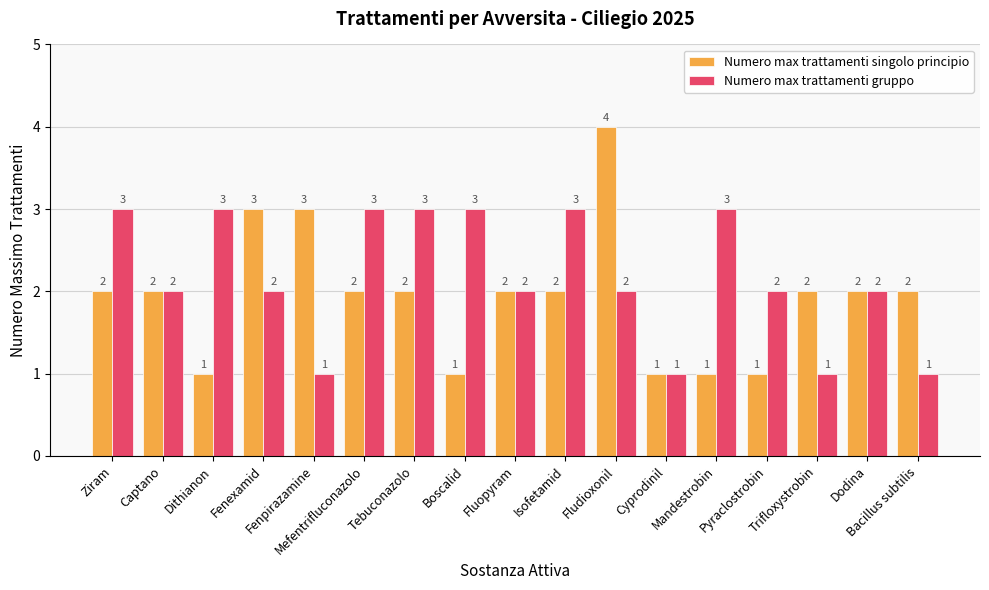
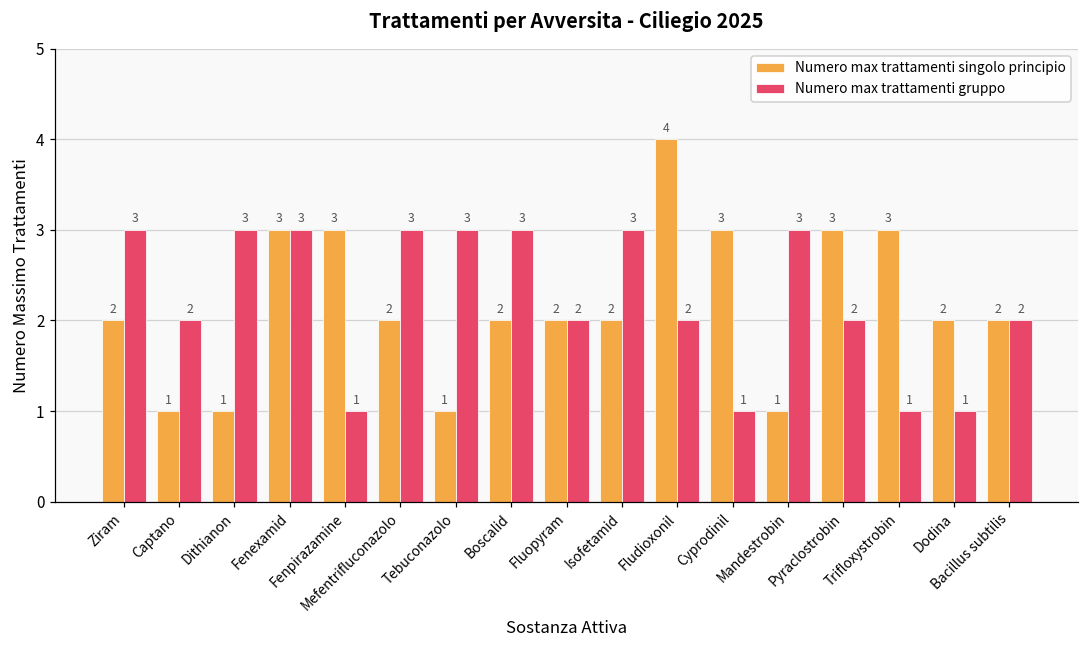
Numero max trattamenti singolo principio, Captano: 2 -> 1
Numero max trattamenti gruppo, Fenexamid: 2 -> 3
Numero max trattamenti singolo principio, Tebuconazolo: 2 -> 1
Numero max trattamenti singolo principio, Boscalid: 1 -> 2
Numero max trattamenti singolo principio, Cyprodinil: 1 -> 3
Numero max trattamenti singolo principio, Pyraclostrobin: 1 -> 3
Numero max trattamenti singolo principio, Trifloxystrobin: 2 -> 3
Numero max trattamenti gruppo, Dodina: 2 -> 1
Numero max trattamenti gruppo, Bacillus subtilis: 1 -> 2
